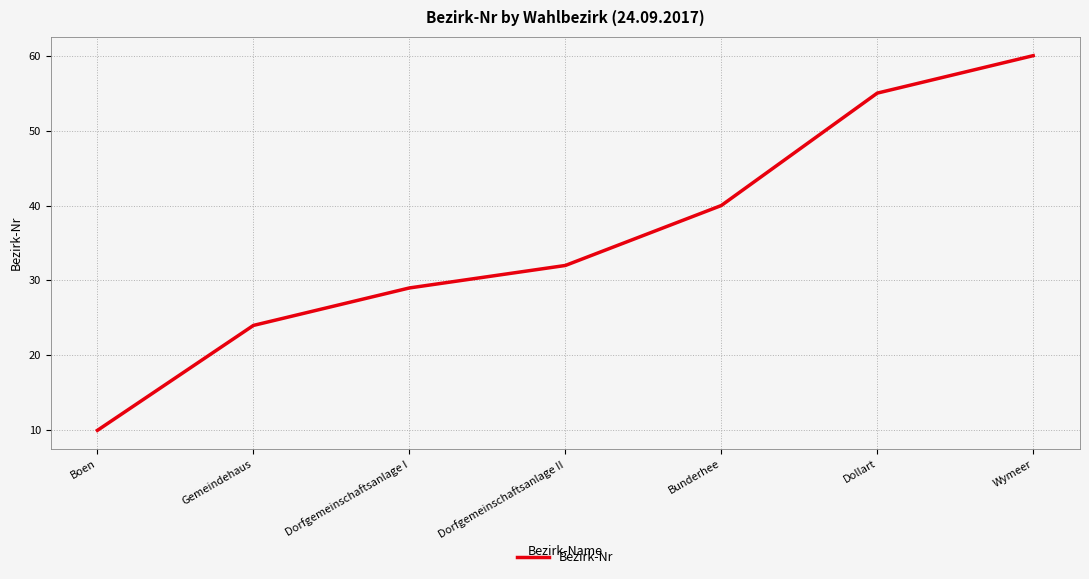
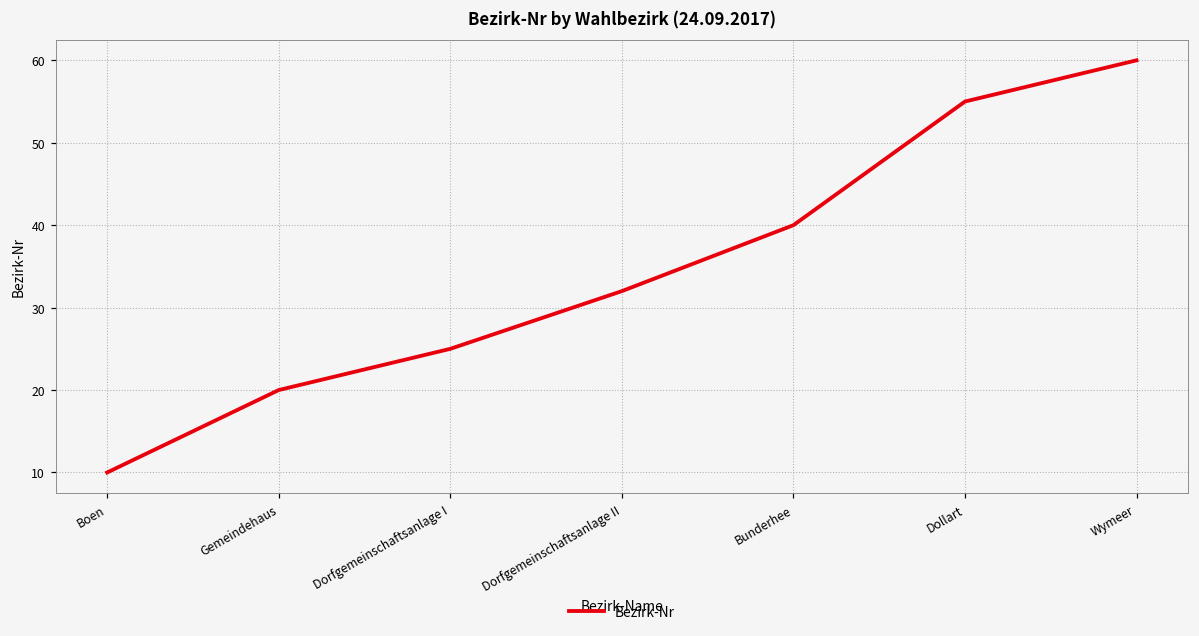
Gemeindehaus: 24 -> 20
Dorfgemeinschaftsanlage I: 29 -> 25
